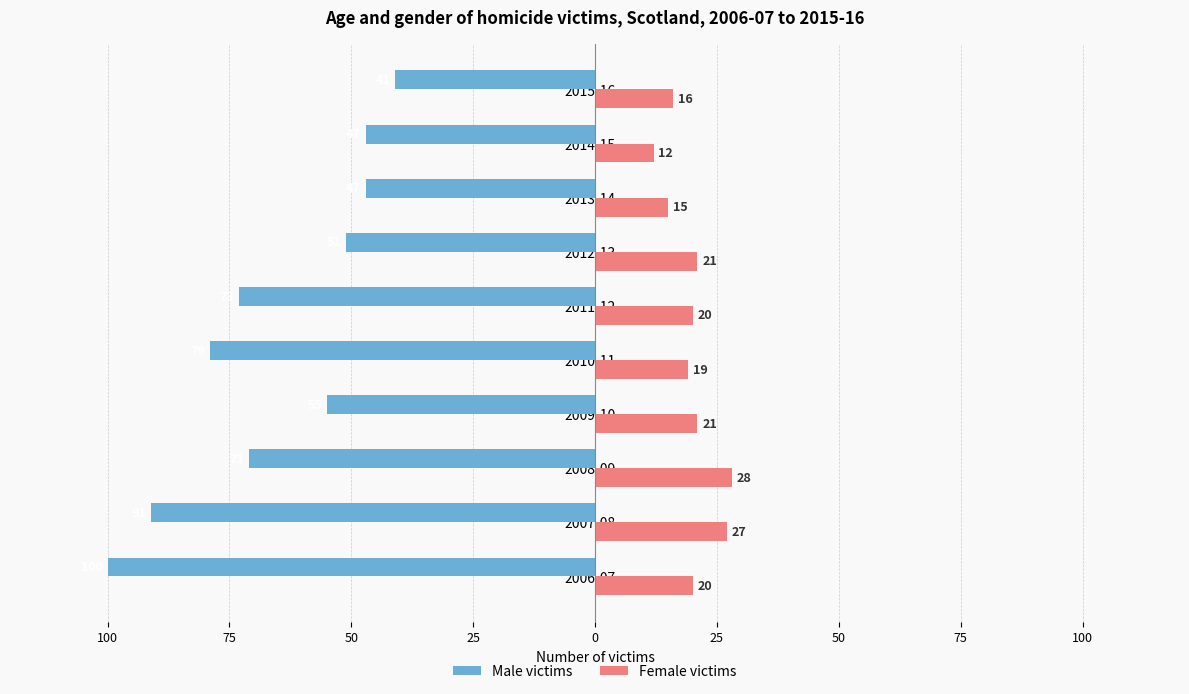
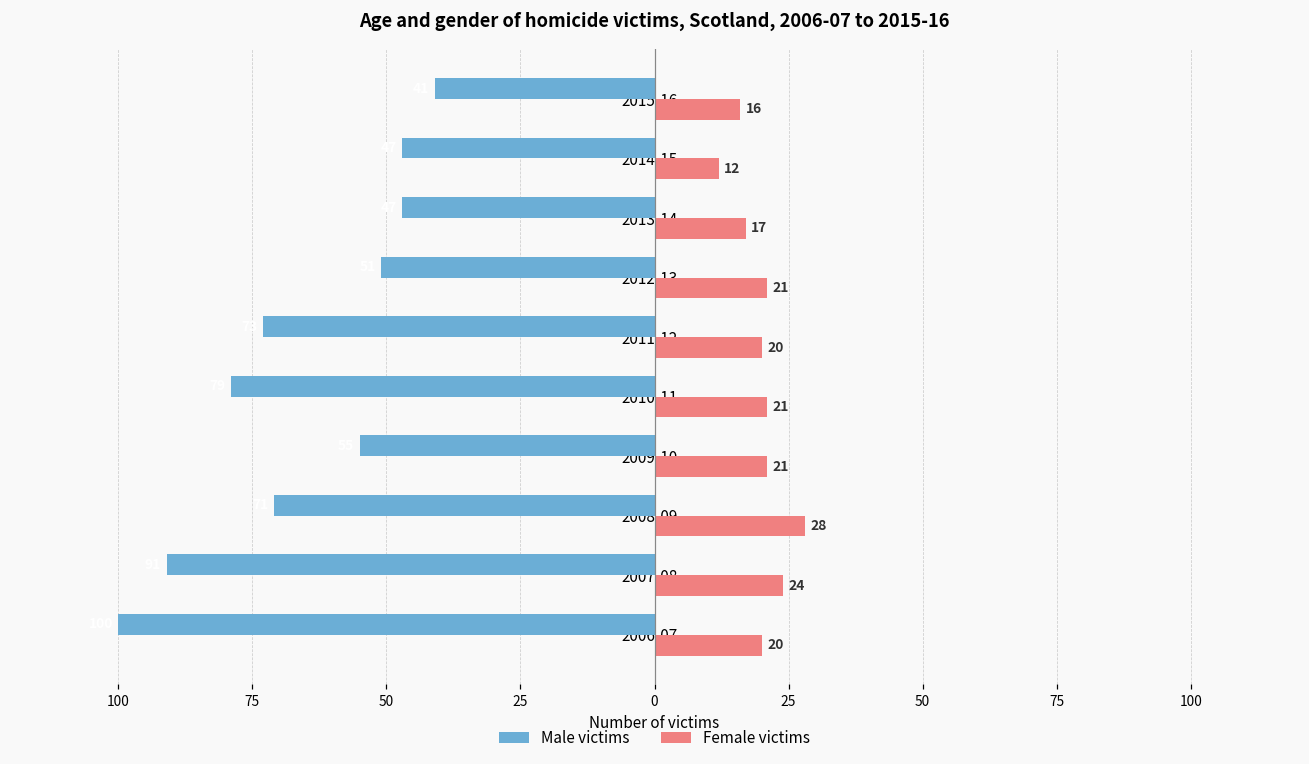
Female victims, 2013-14: 15 -> 17
Female victims, 2010-11: 19 -> 21
Female victims, 2007-08: 27 -> 24
